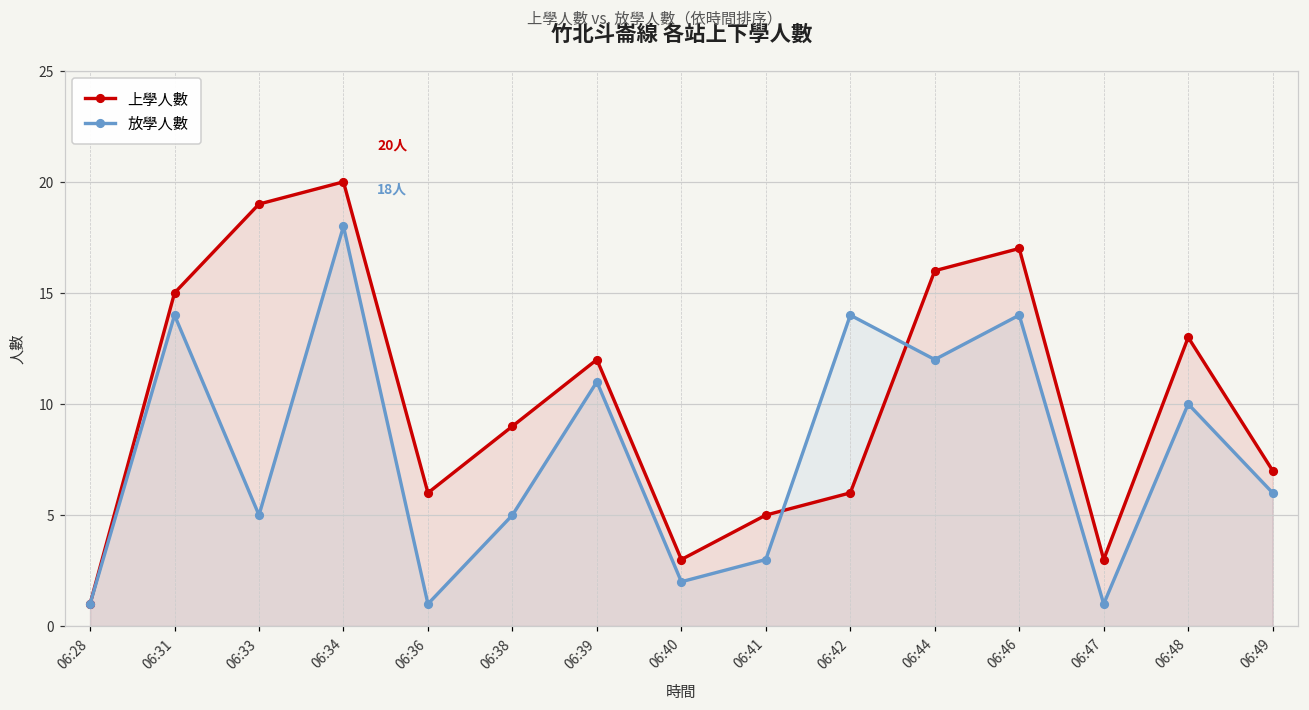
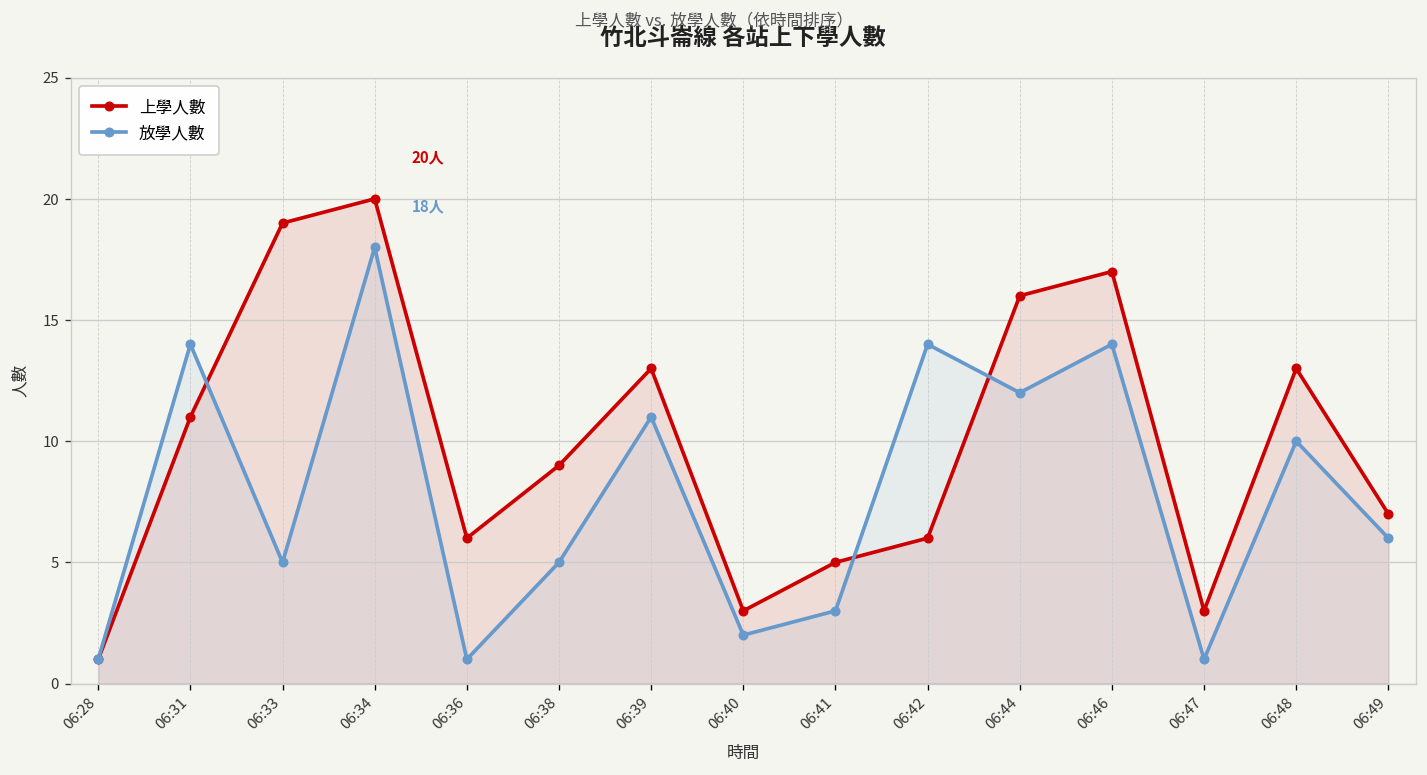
上學人數, 06:31: 15 -> 11
上學人數, 06:39: 12 -> 13
